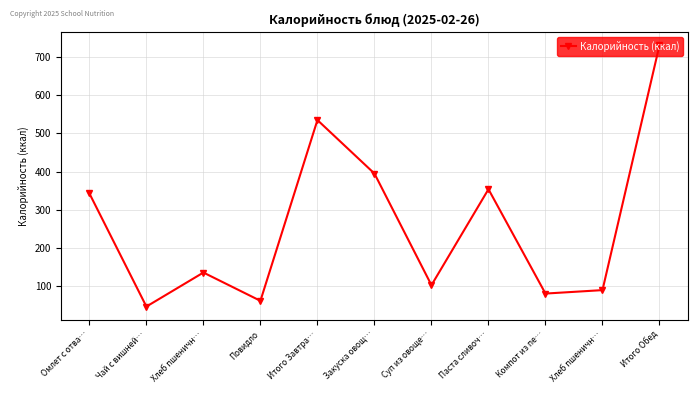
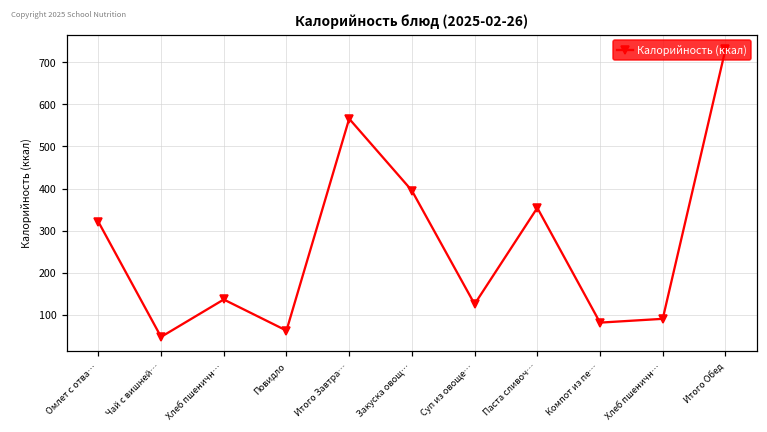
Омлет с отва…: 340 -> 320
Итого Завтра…: 540 -> 570
Суп из овоще…: 100 -> 130
